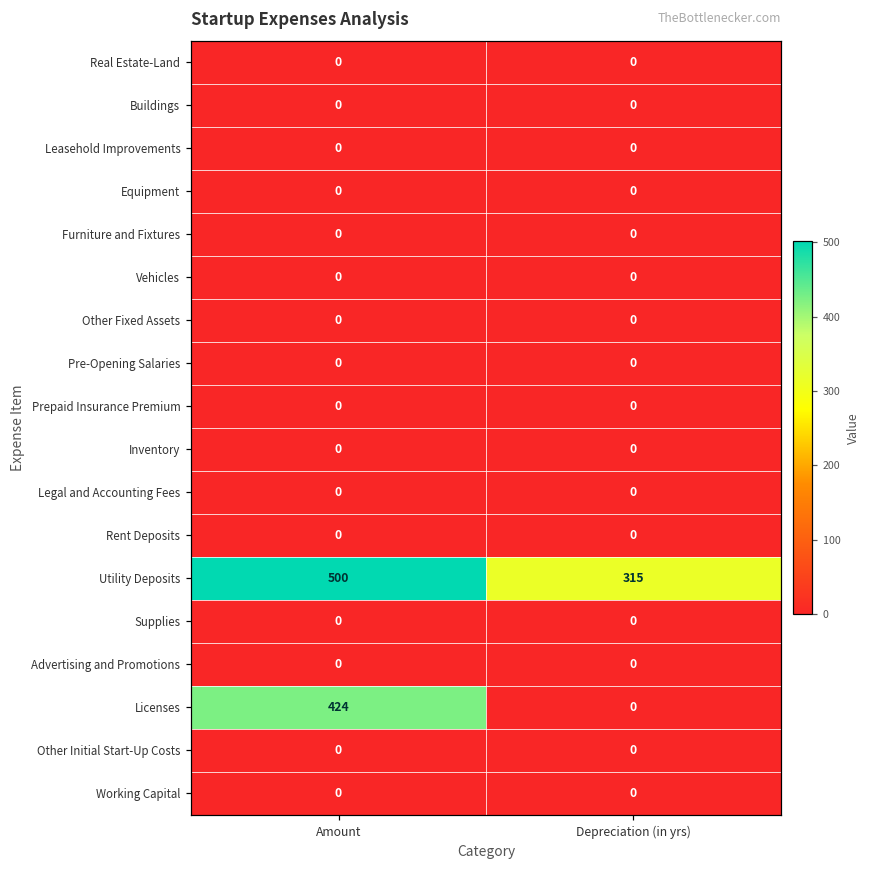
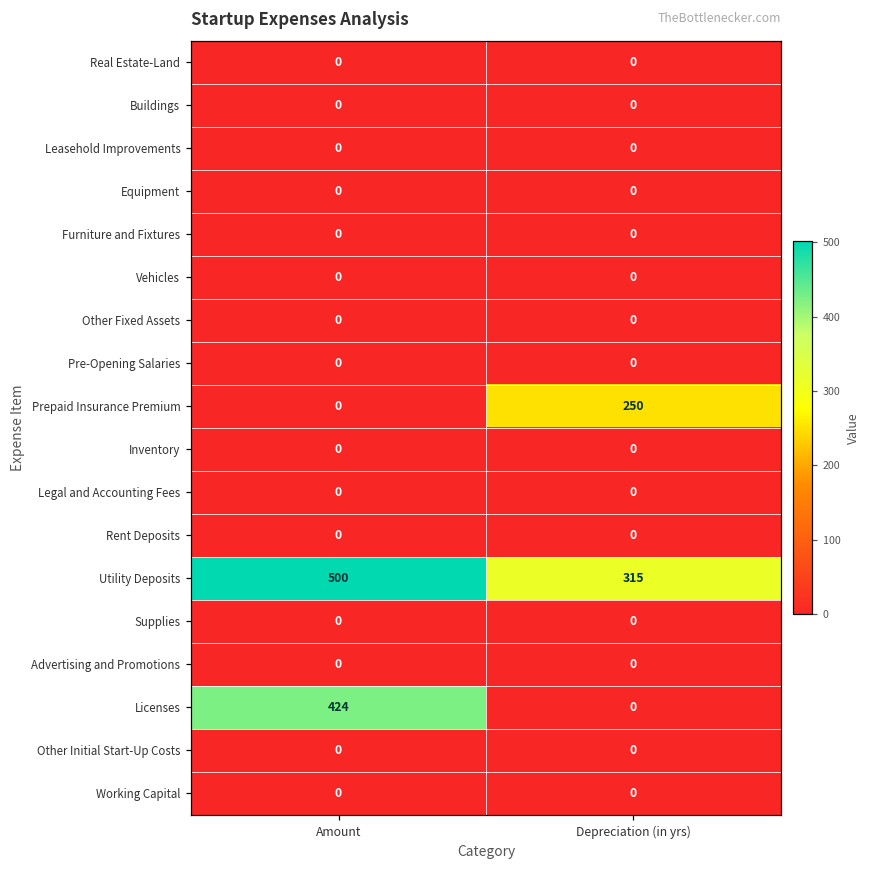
Prepaid Insurance Premium, Depreciation (in yrs): 0 -> 250
